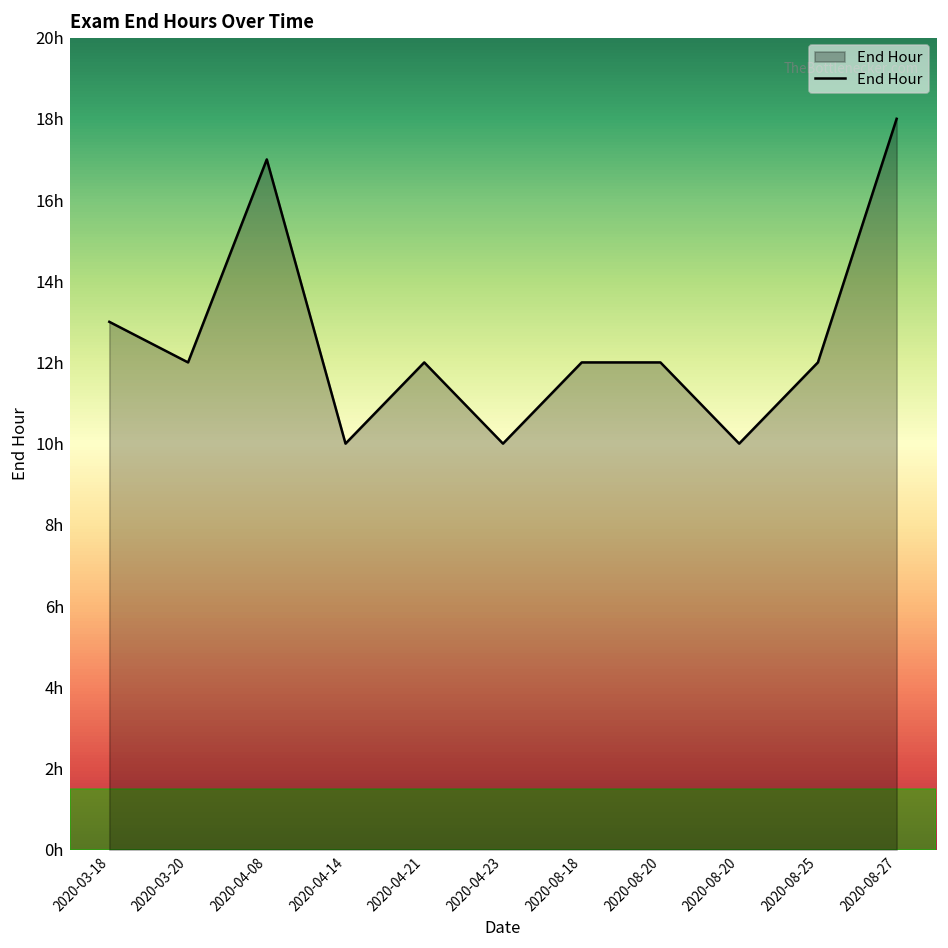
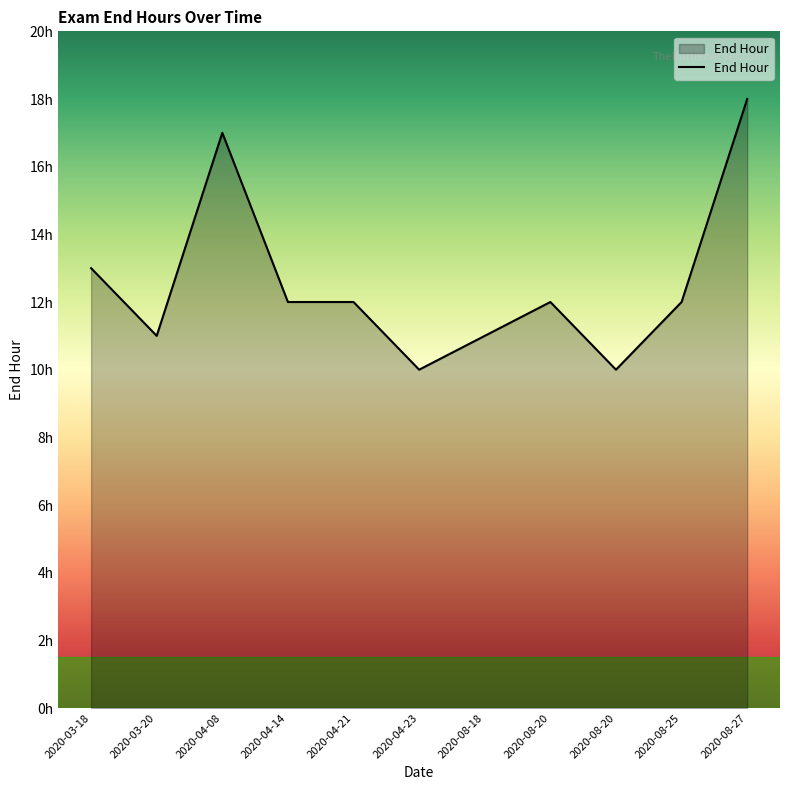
2020-03-20: 12h -> 11h
2020-04-14: 10h -> 12h
2020-08-18: 12h -> 11h
